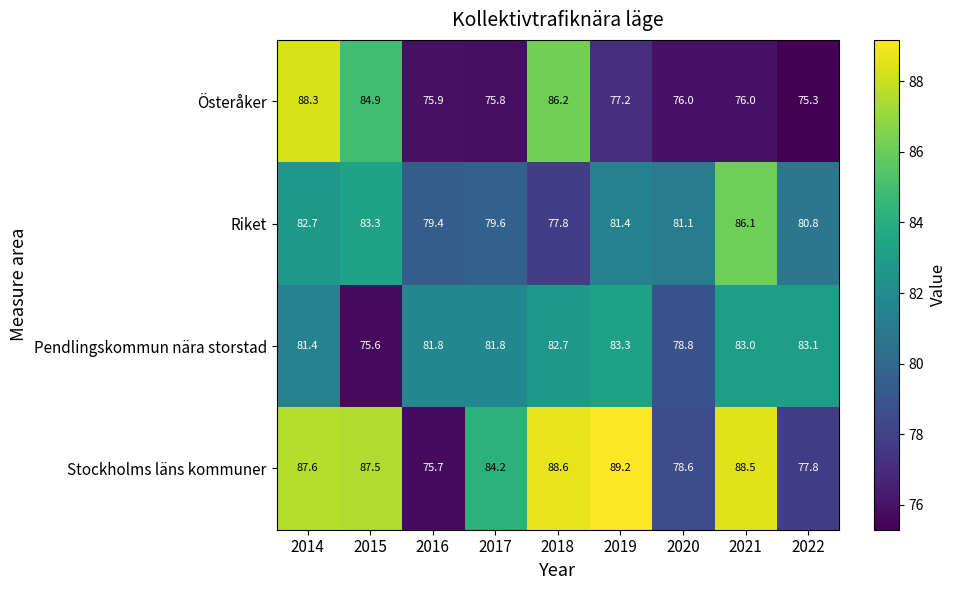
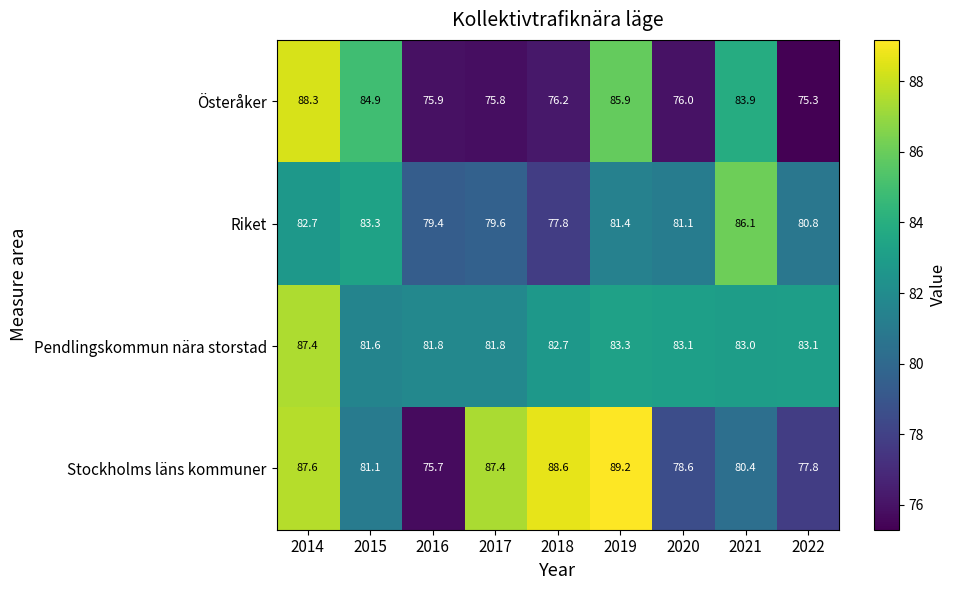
Österåker, 2018: 86.2 -> 76.2
Österåker, 2019: 77.2 -> 85.9
Österåker, 2021: 76.0 -> 83.9
Pendlingskommun nära storstad, 2014: 81.4 -> 87.4
Pendlingskommun nära storstad, 2015: 75.6 -> 81.6
Pendlingskommun nära storstad, 2020: 78.8 -> 83.1
Stockholms läns kommuner, 2015: 87.5 -> 81.1
Stockholms läns kommuner, 2017: 84.2 -> 87.4
Stockholms läns kommuner, 2021: 88.5 -> 80.4
